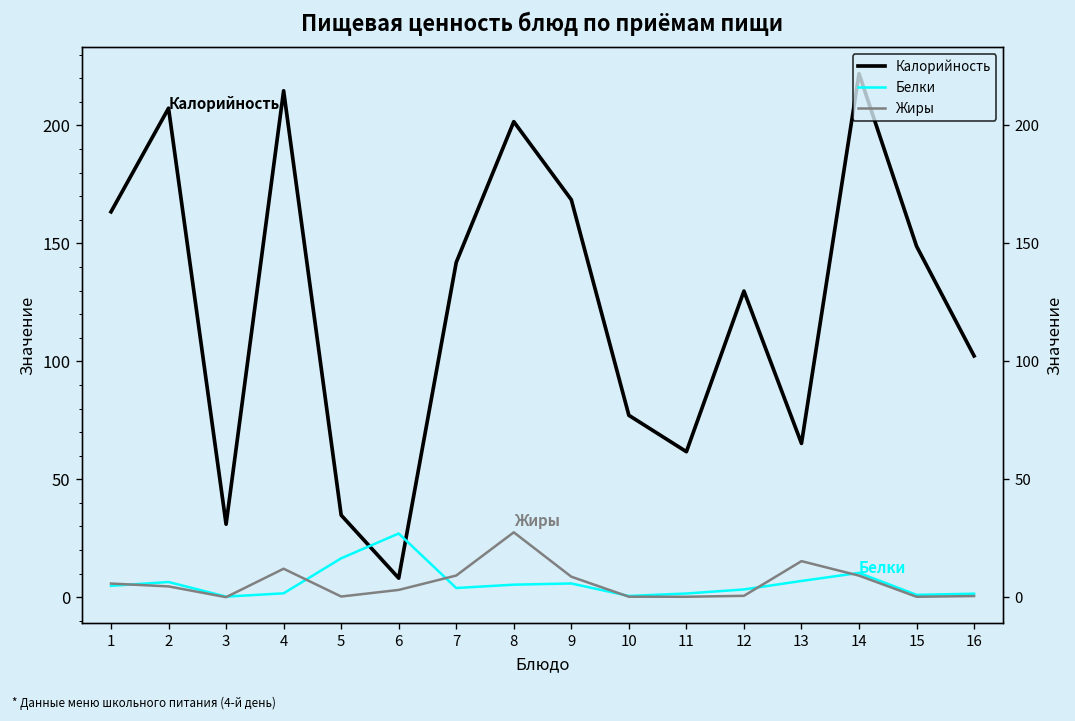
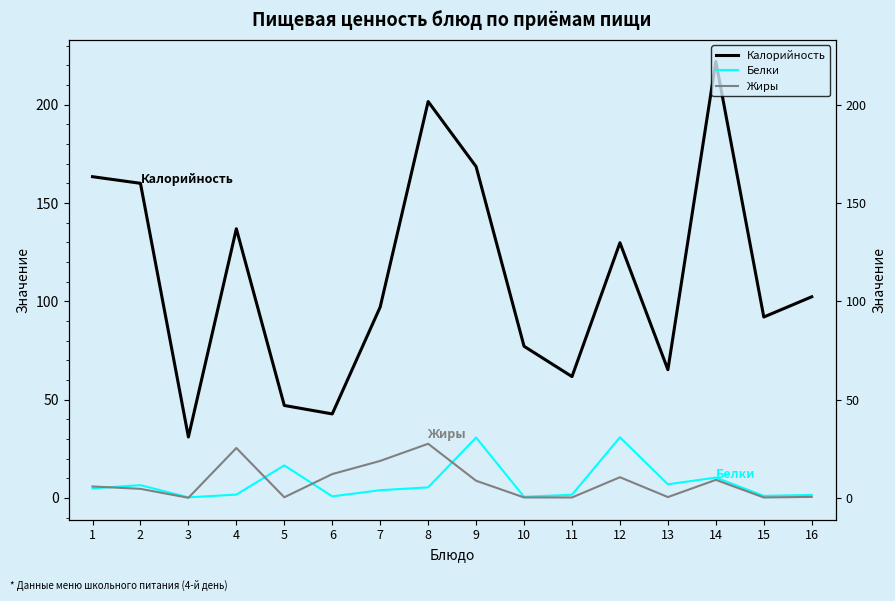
Калорийность, 2: 207 -> 160
Калорийность, 4: 215 -> 137
Жиры, 4: 12 -> 25
Калорийность, 5: 35 -> 47
Калорийность, 6: 8 -> 43
Белки, 6: 27 -> 1
Жиры, 6: 3 -> 12
Калорийность, 7: 142 -> 97
Жиры, 7: 9 -> 19
Белки, 9: 6 -> 31
Белки, 12: 3 -> 31
Жиры, 12: 1 -> 11
Жиры, 13: 15 -> 0
Калорийность, 15: 149 -> 92
